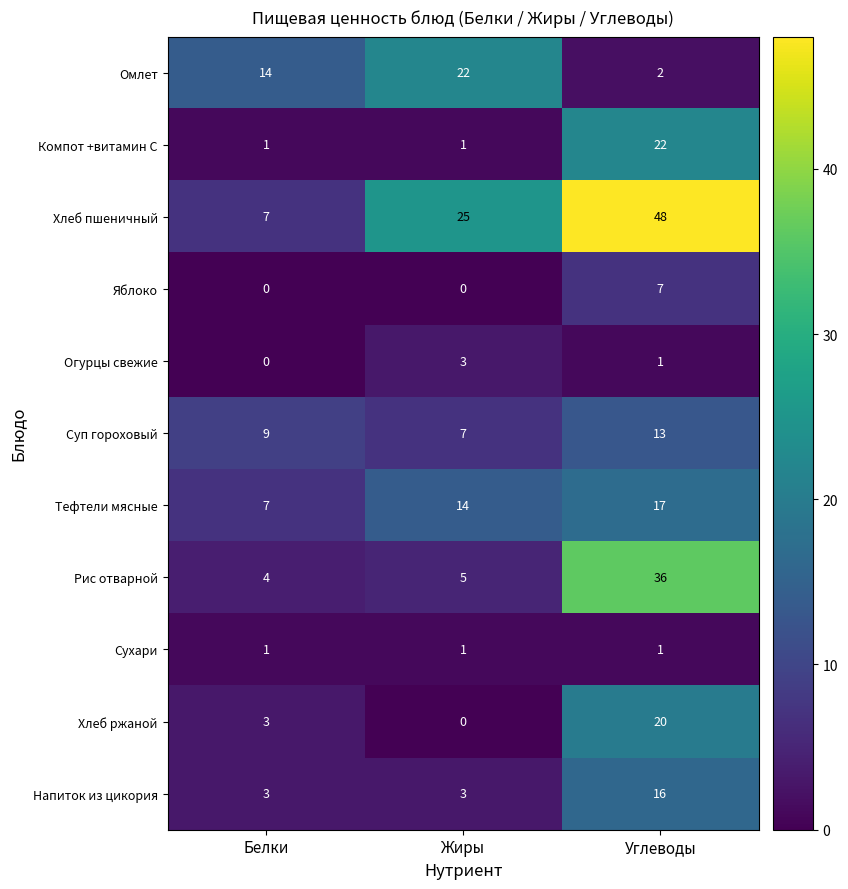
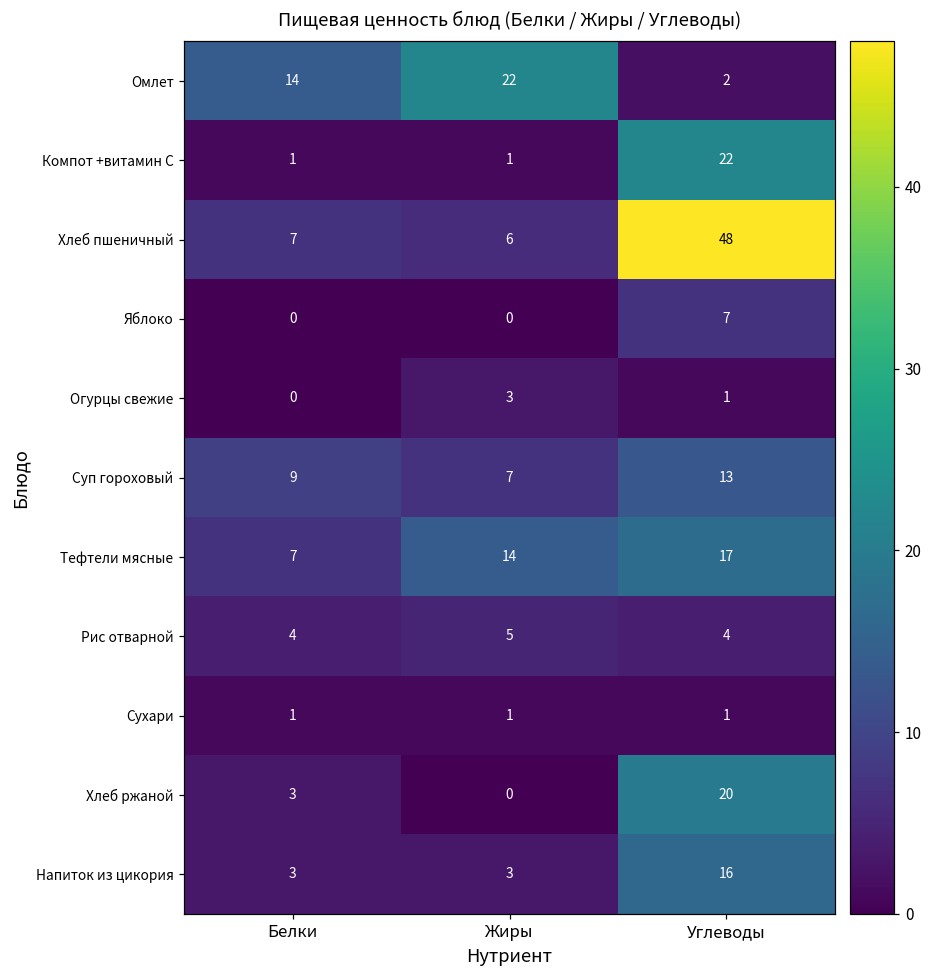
Хлеб пшеничный, Жиры: 25 -> 6
Рис отварной, Углеводы: 36 -> 4
